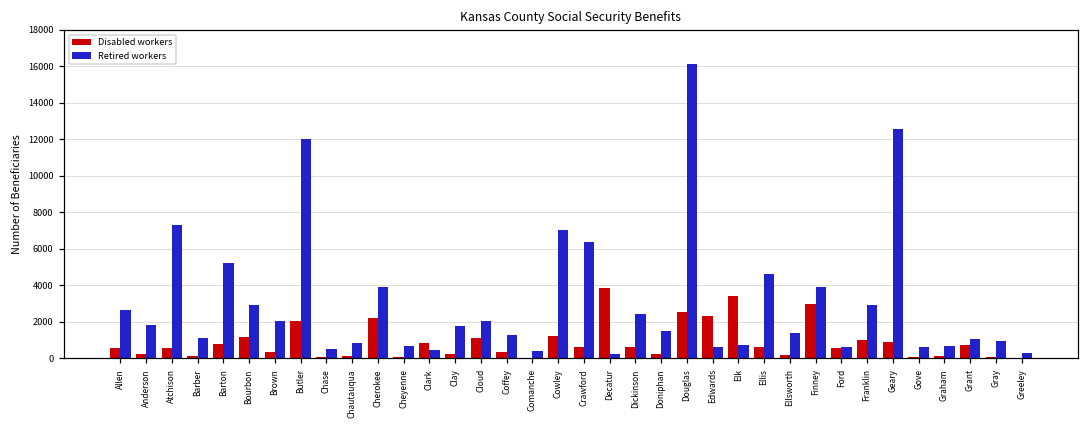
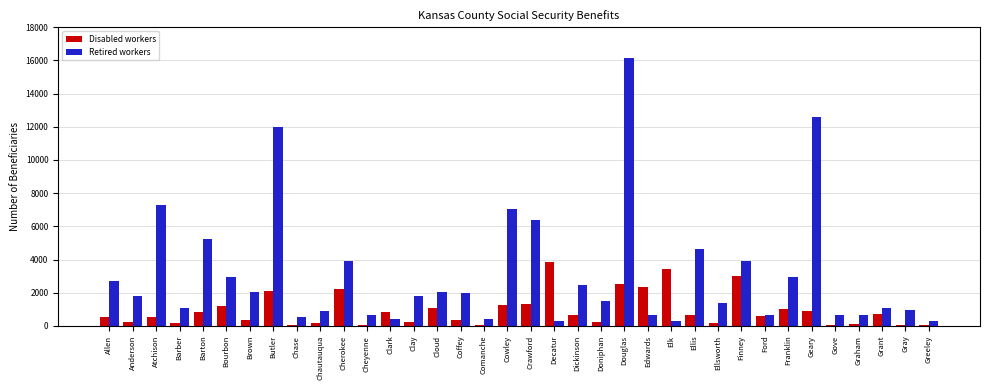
Retired workers, Coffey: 1300 -> 2000
Disabled workers, Crawford: 600 -> 1300
Retired workers, Elk: 800 -> 300
